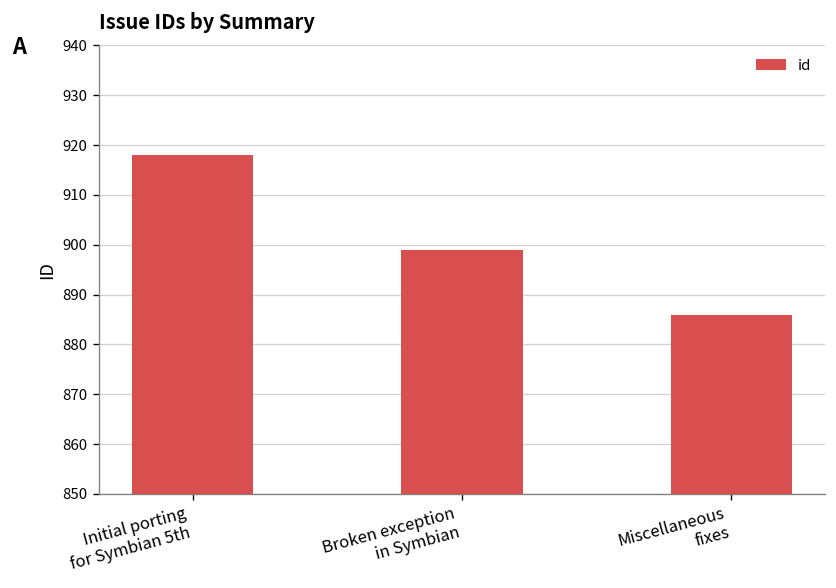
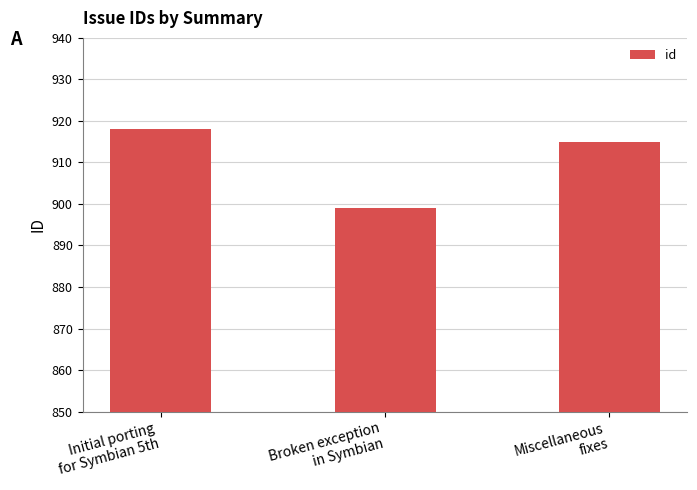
Miscellaneous fixes: 886 -> 915
